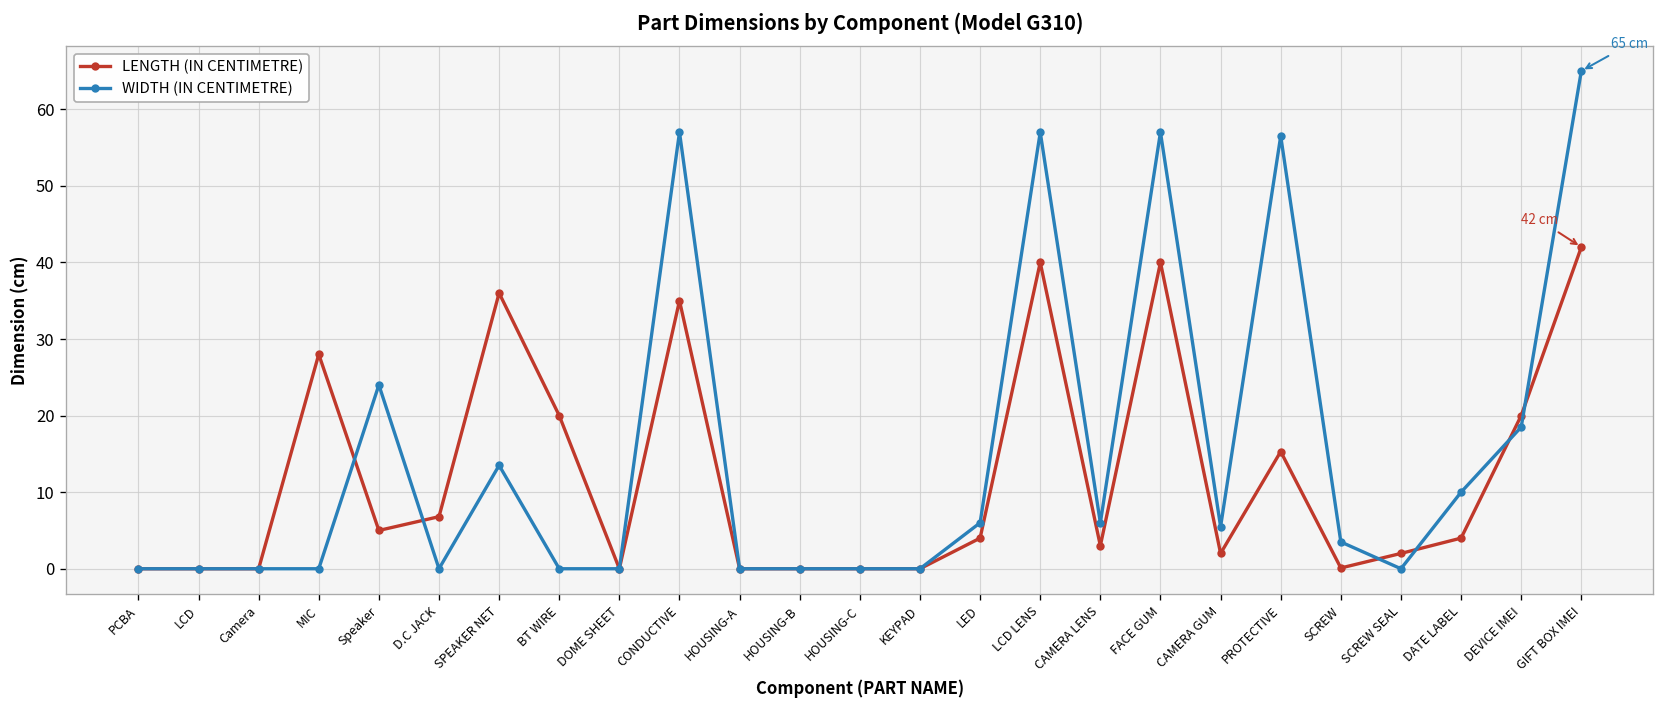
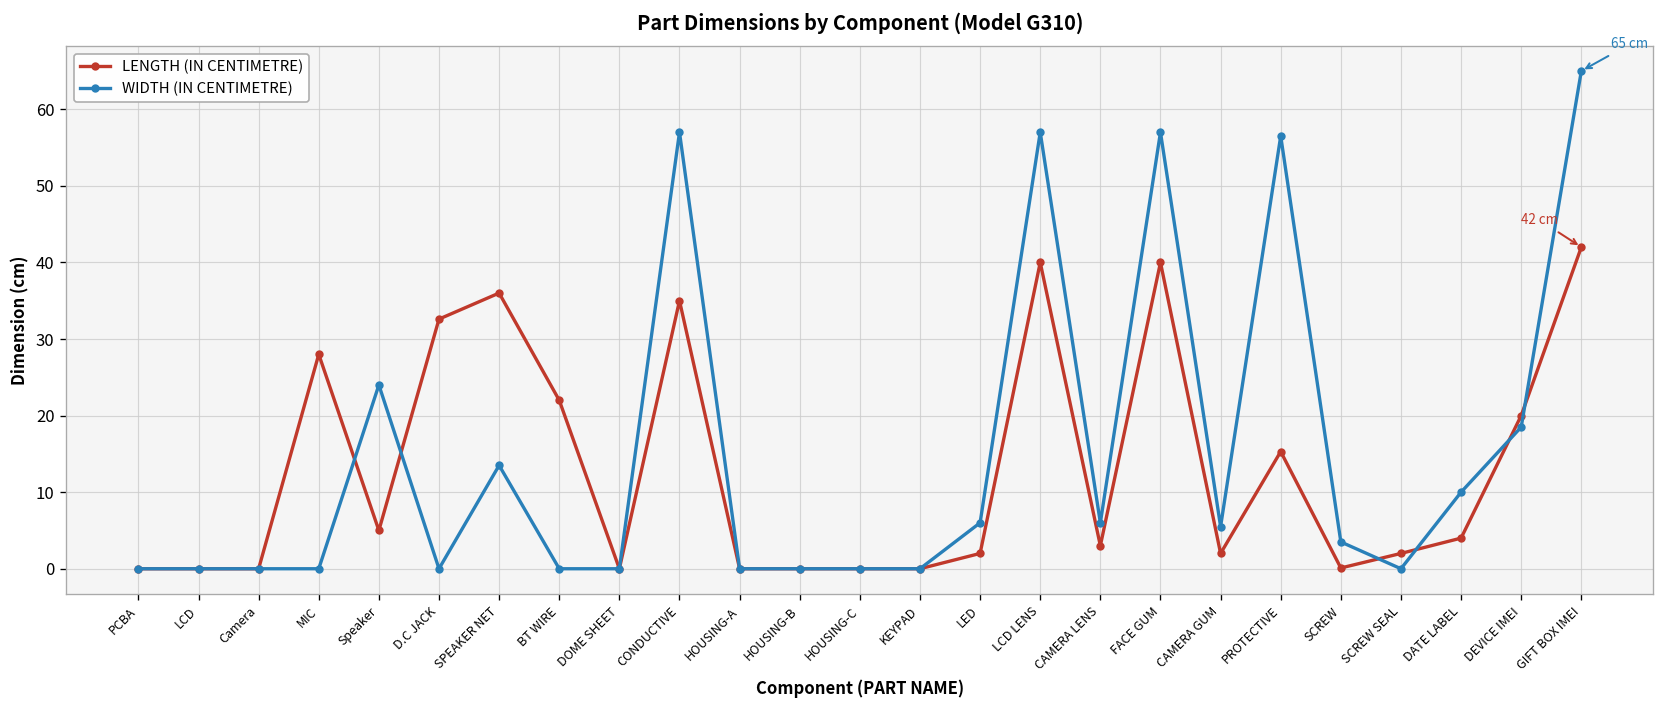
LENGTH (IN CENTIMETRE), D.C JACK: 7 -> 33
LENGTH (IN CENTIMETRE), BT WIRE: 20 -> 22
LENGTH (IN CENTIMETRE), LED: 4 -> 2
